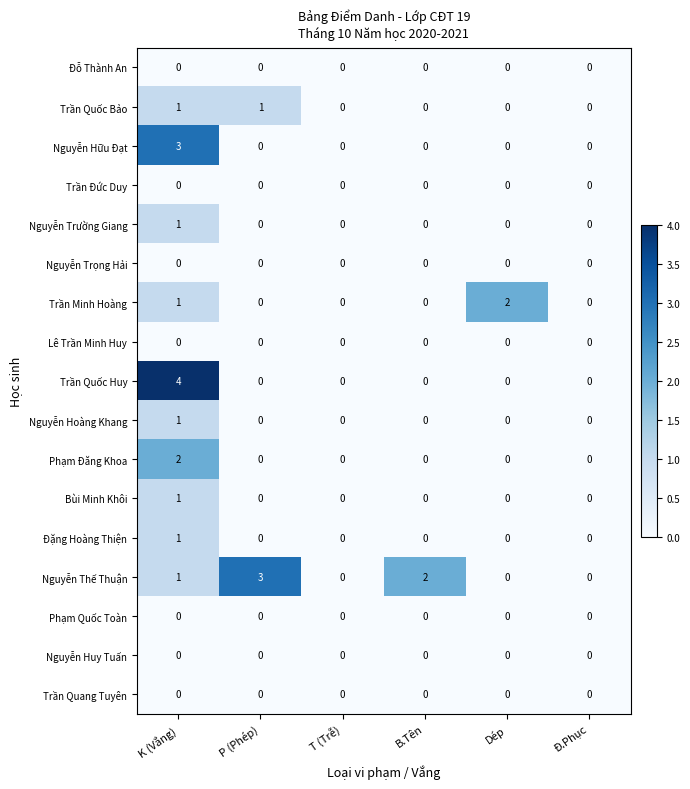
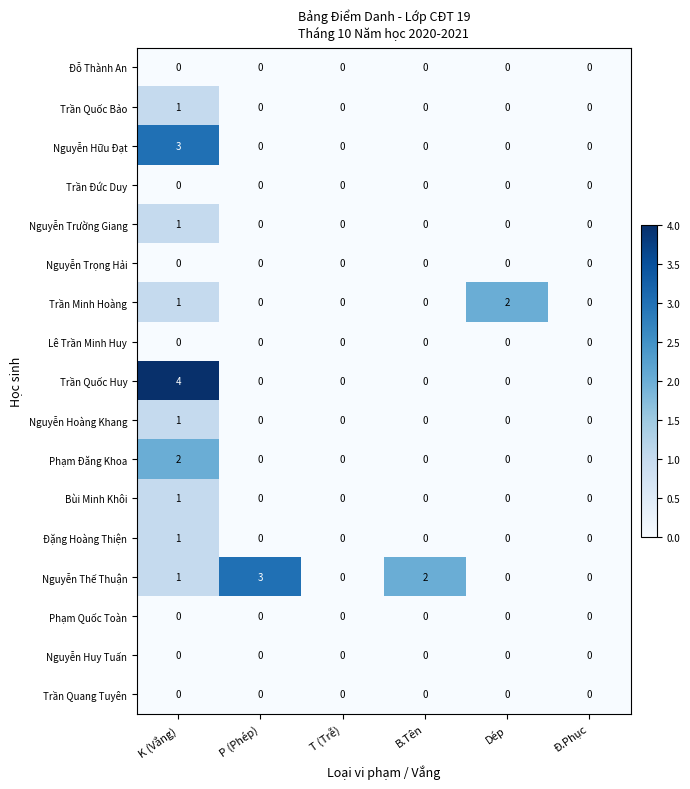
Trần Quốc Bảo, P (Phép): 1 -> 0
